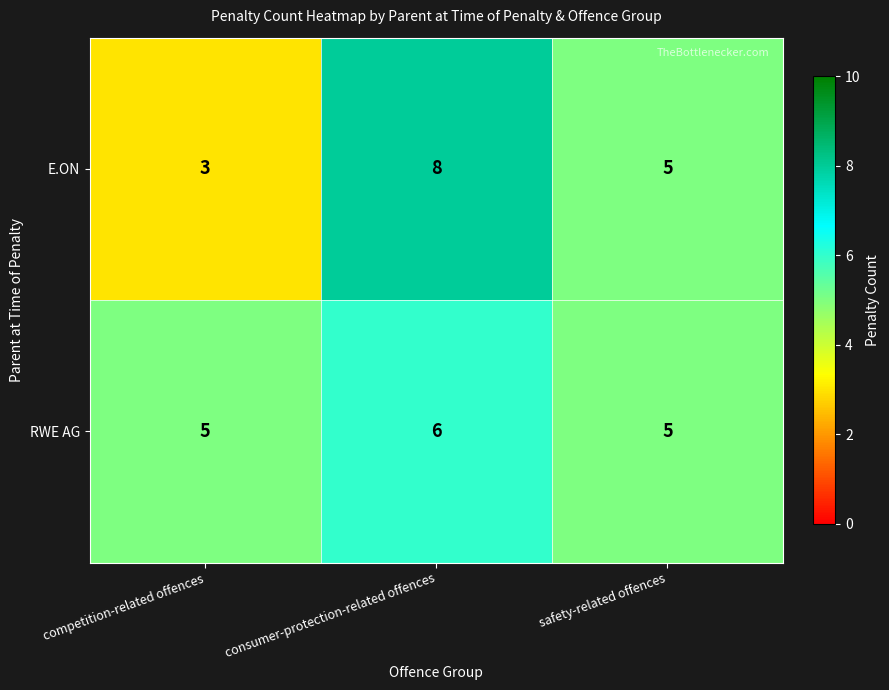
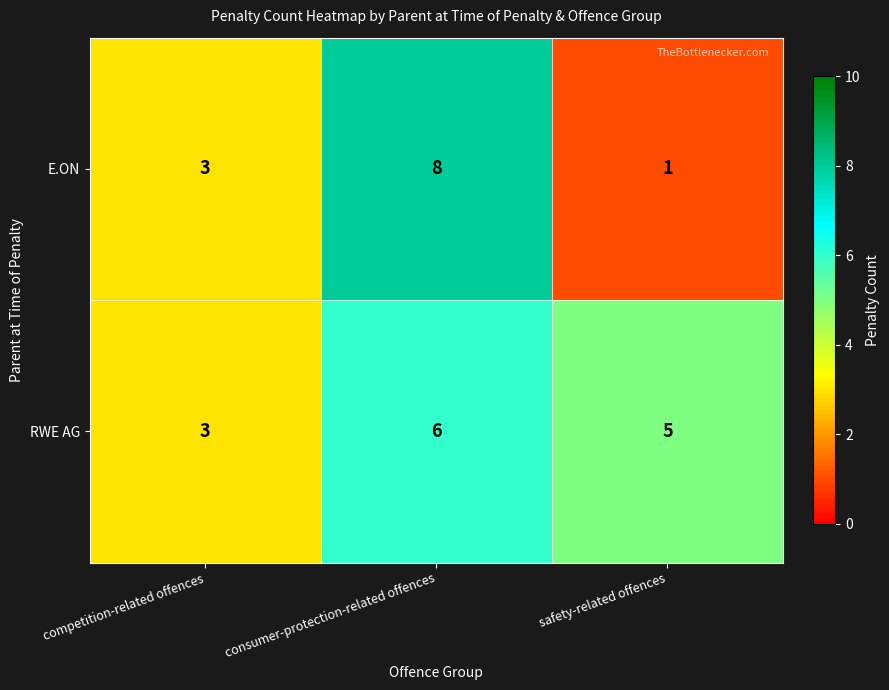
E.ON, safety-related offences: 5 -> 1
RWE AG, competition-related offences: 5 -> 3
